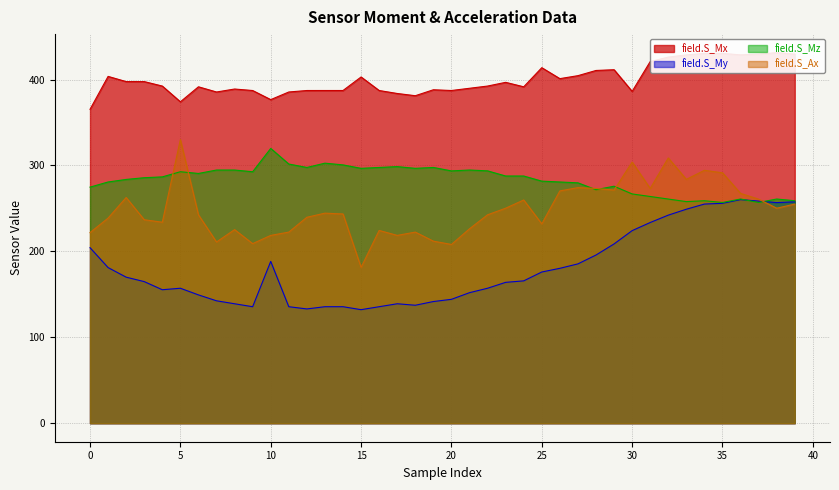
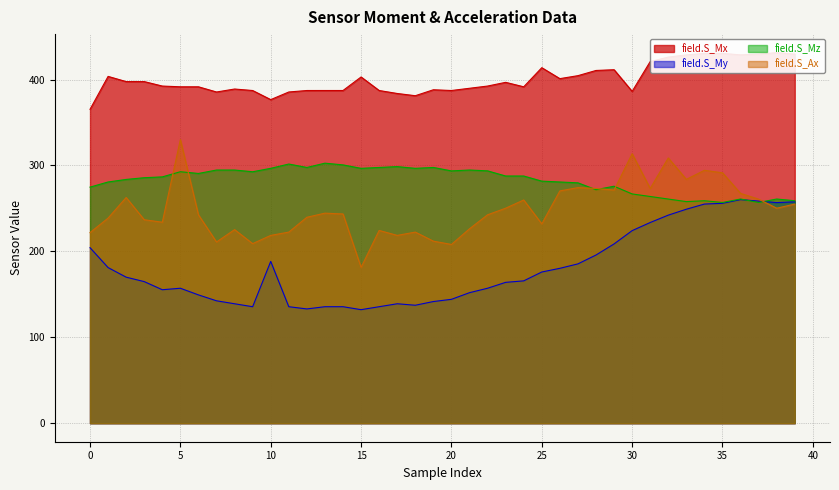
field.S_Mx, 5: 370 -> 390
field.S_Mz, 10: 320 -> 300
field.S_Ax, 30: 300 -> 310
